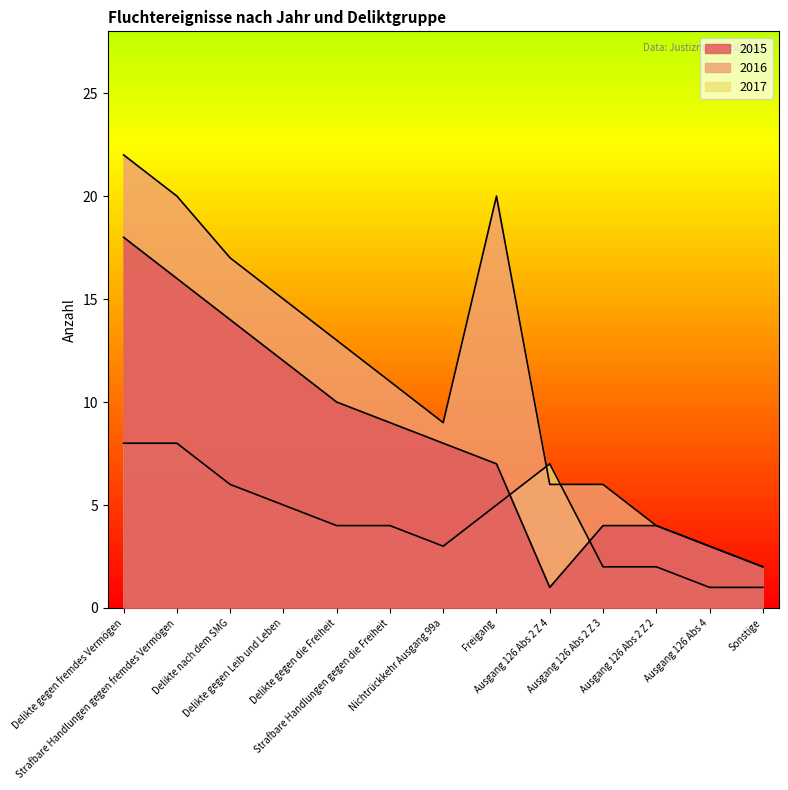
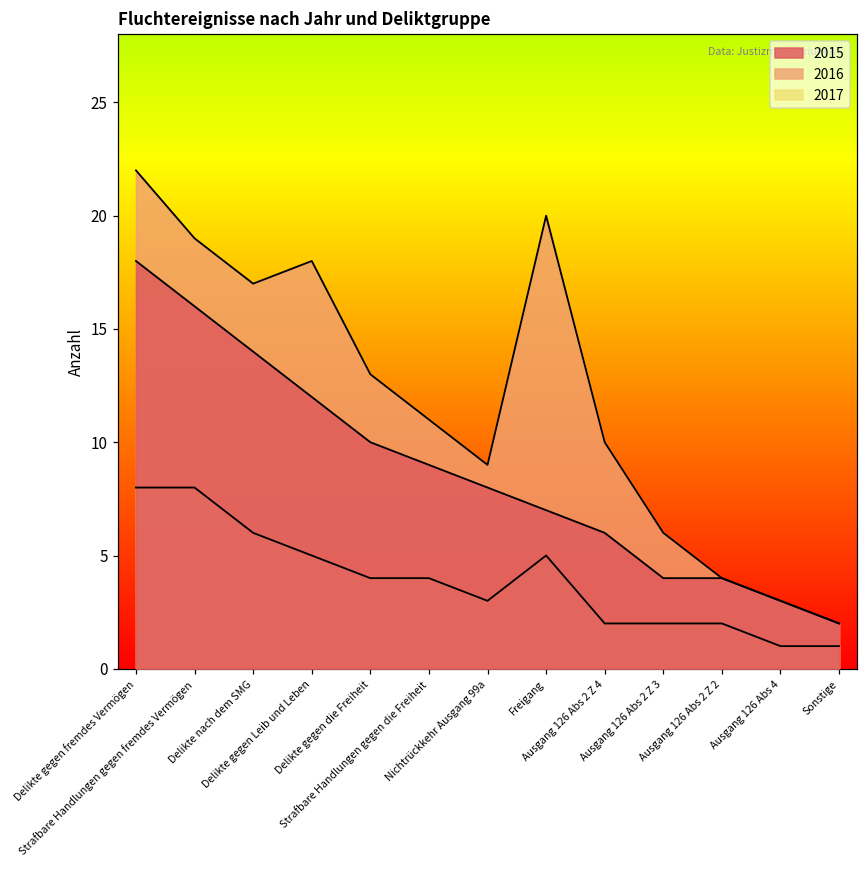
2016, Strafbare Handlungen gegen fremdes Vermögen: 20 -> 19
2016, Delikte gegen Leib und Leben: 15 -> 18
2015, Ausgang 126 Abs 2 Z 4: 1 -> 6
2016, Ausgang 126 Abs 2 Z 4: 6 -> 10
2017, Ausgang 126 Abs 2 Z 4: 7 -> 2
